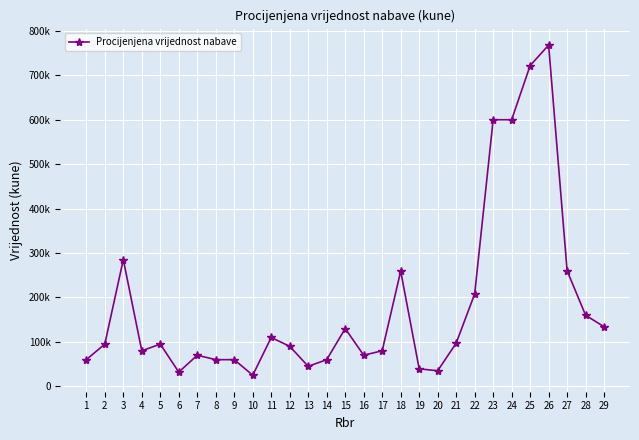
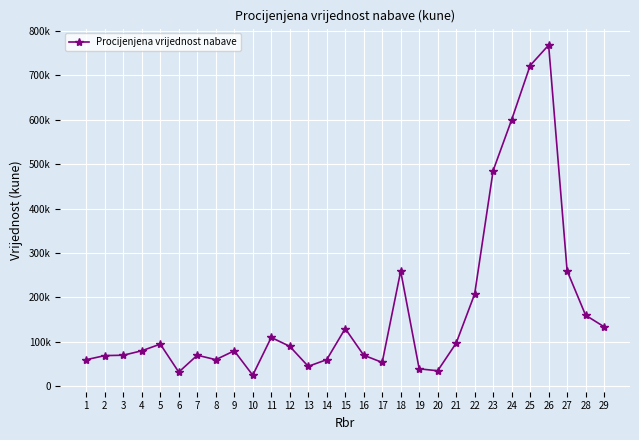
2: 100000 -> 70000
3: 290000 -> 70000
9: 60000 -> 80000
17: 80000 -> 50000
23: 600000 -> 490000
